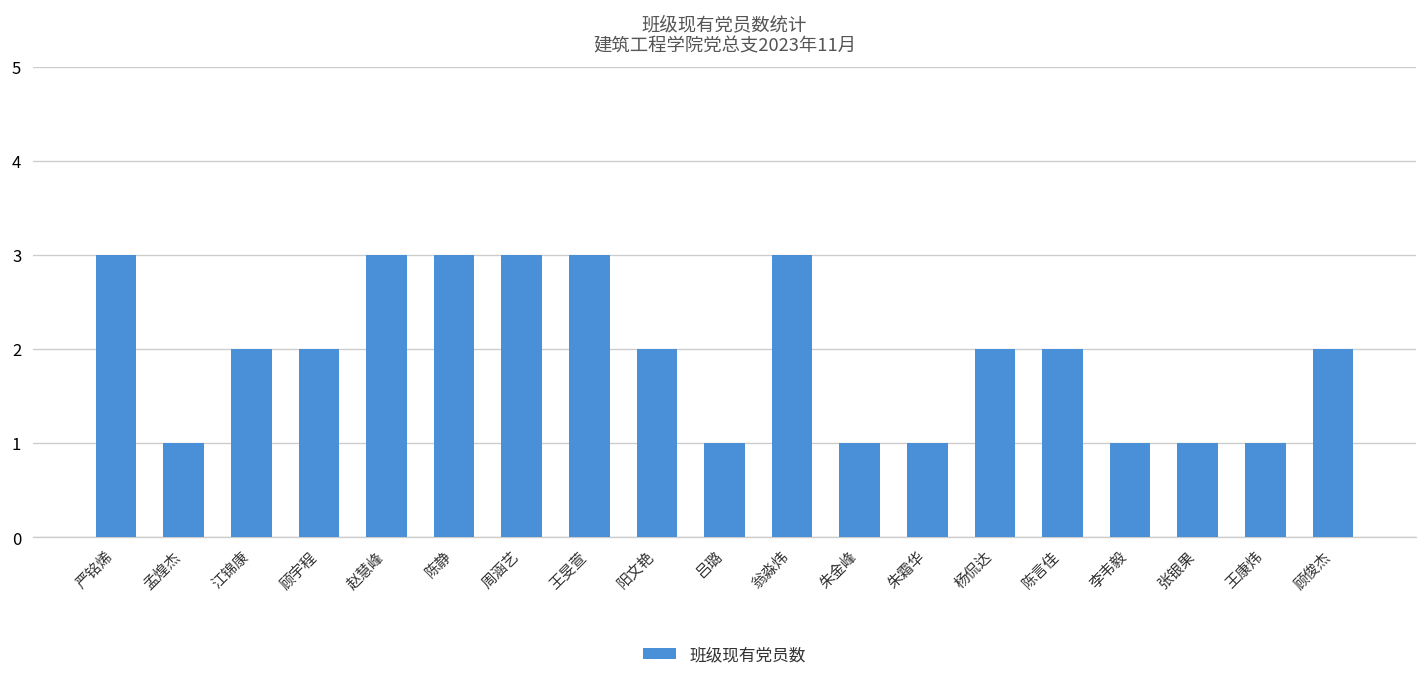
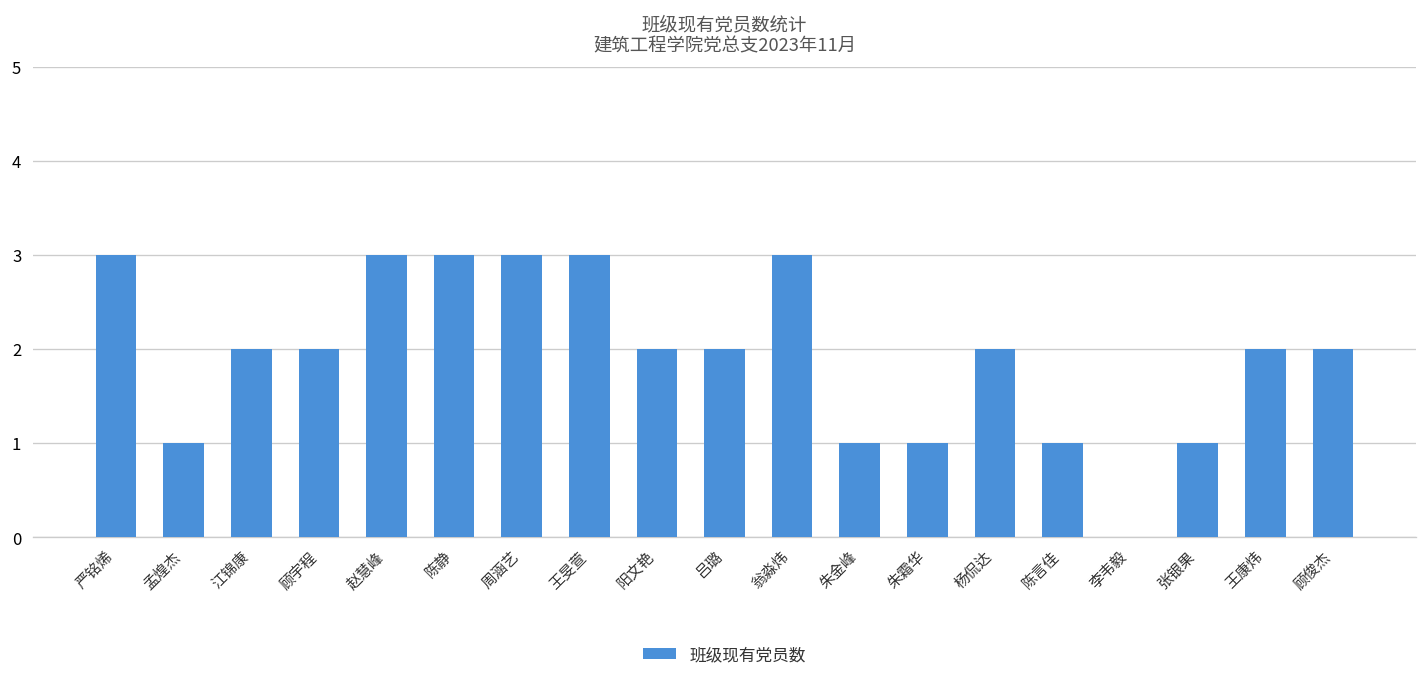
吕璐: 1 -> 2
陈言佳: 2 -> 1
李韦毅: 1 -> 0
王康炜: 1 -> 2
